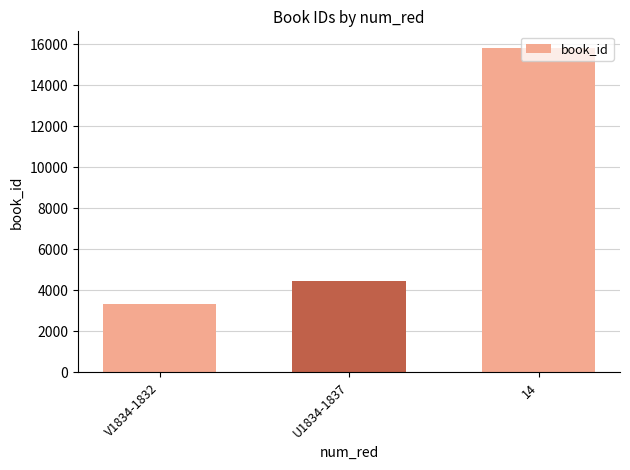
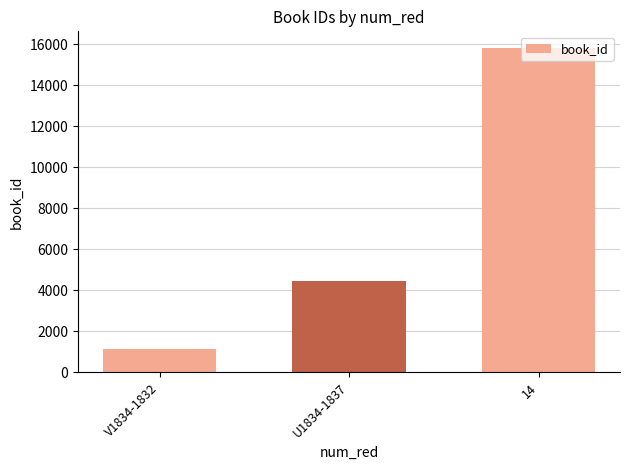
V1834-1832: 3300 -> 1200
